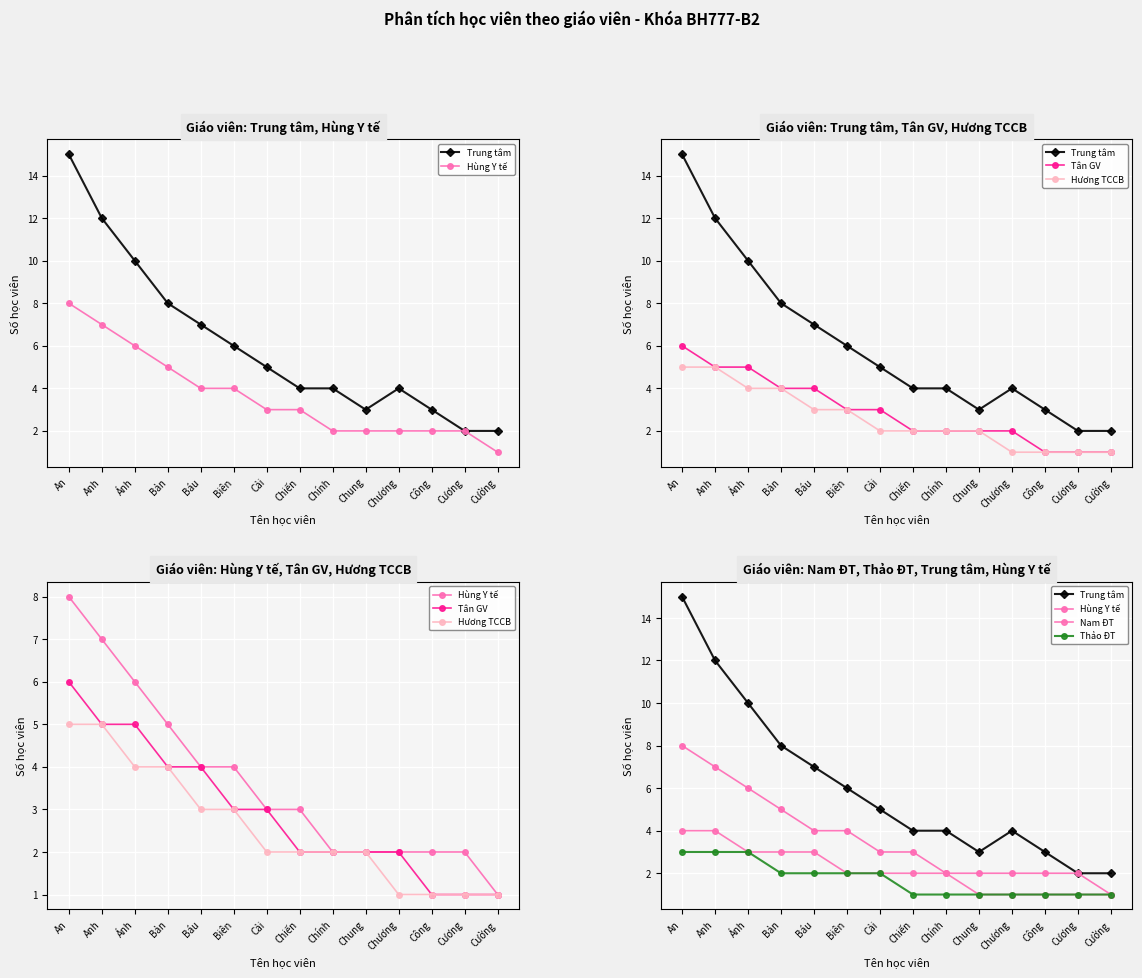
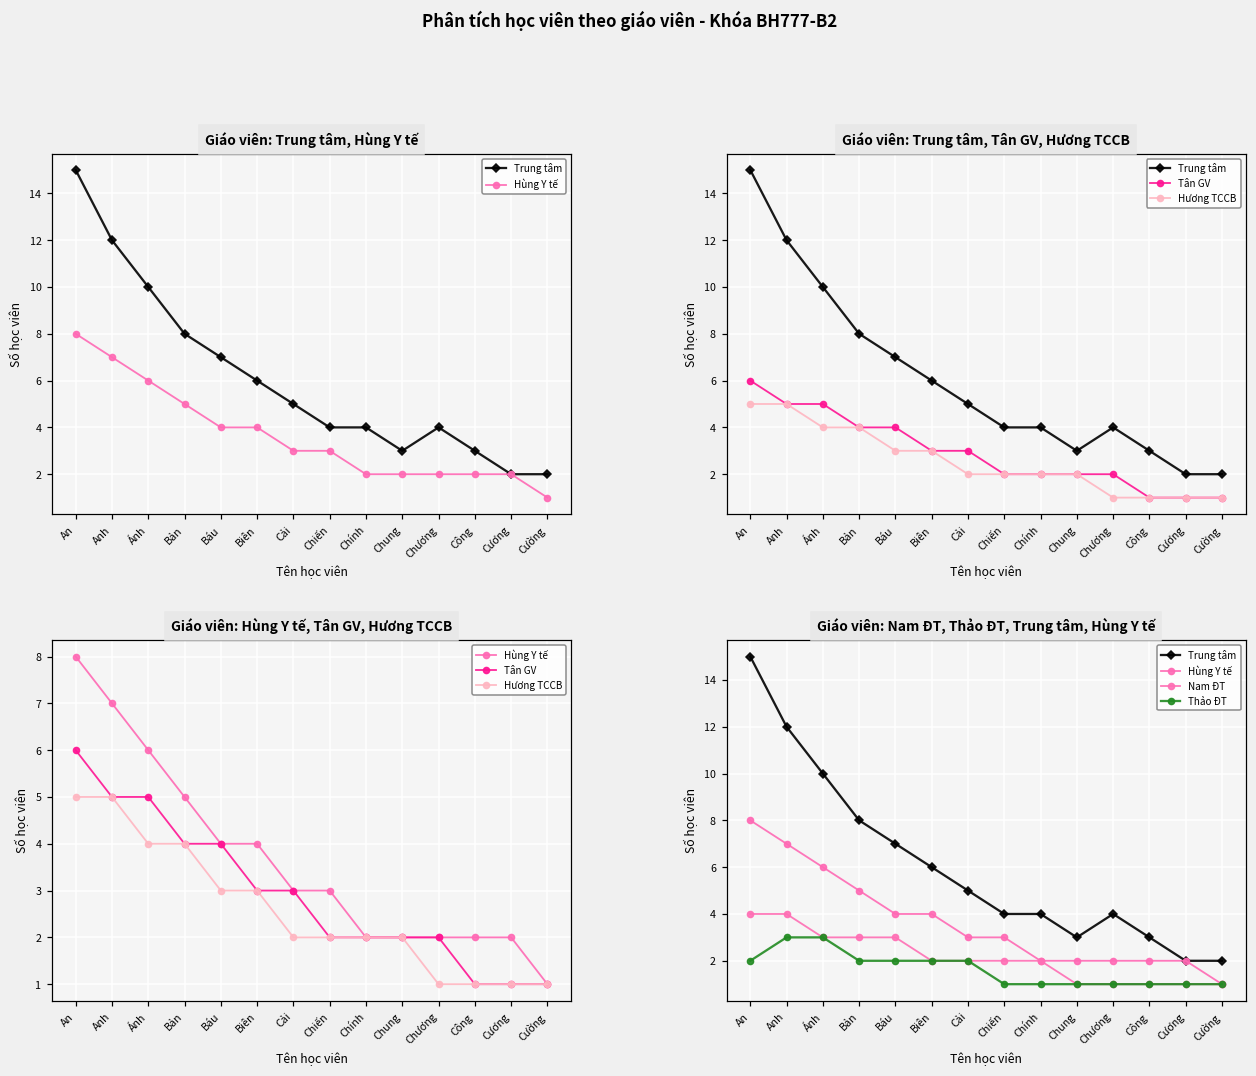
Giáo viên: Nam ĐT, Thảo ĐT, Trung tâm, Hùng Y tế, Thảo ĐT, An: 3 -> 2
